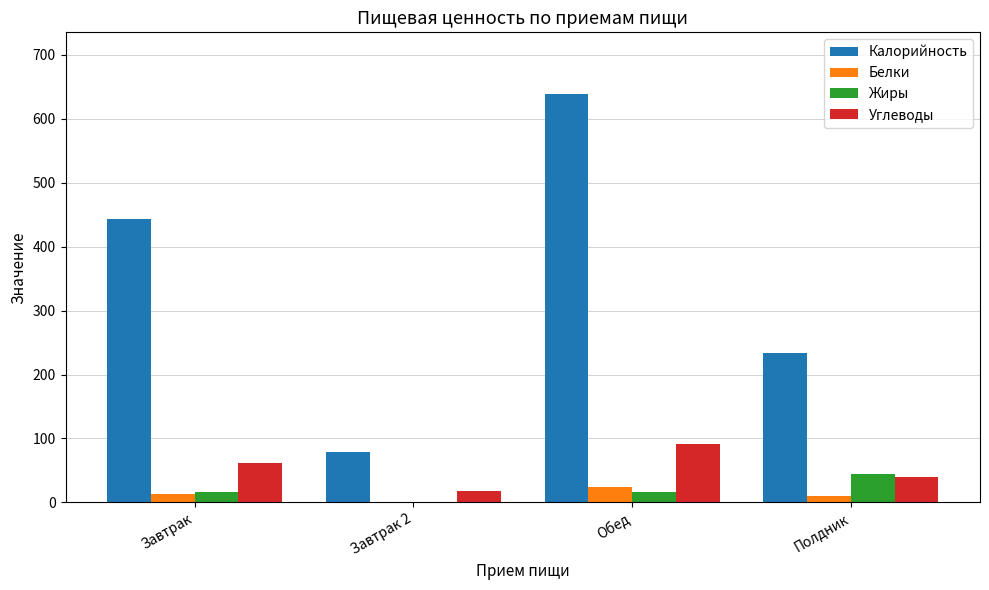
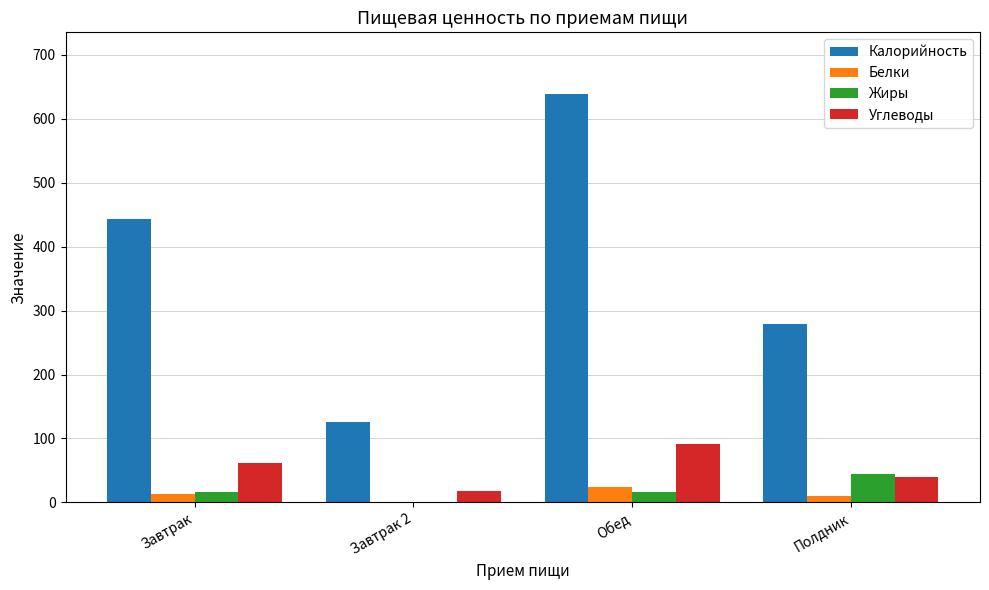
Калорийность, Завтрак 2: 80 -> 130
Калорийность, Полдник: 230 -> 280
